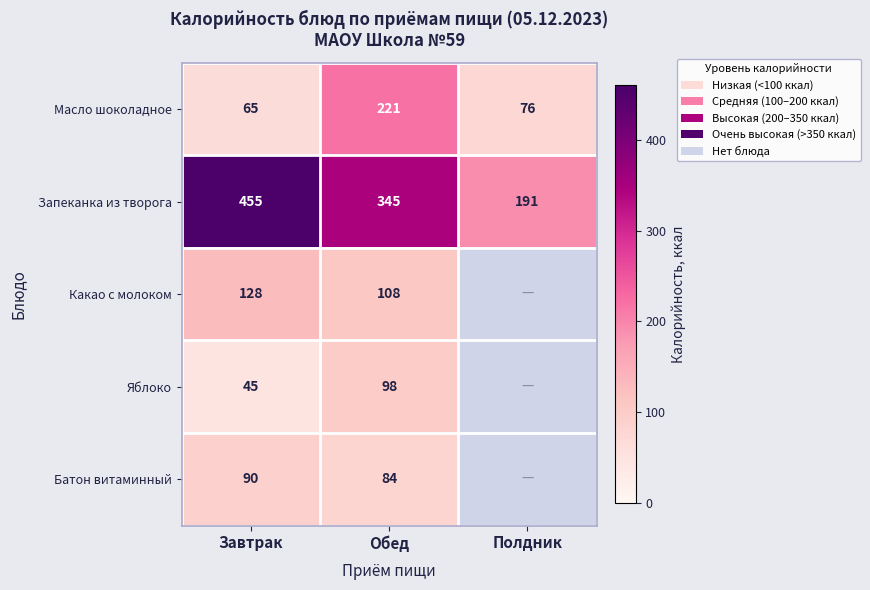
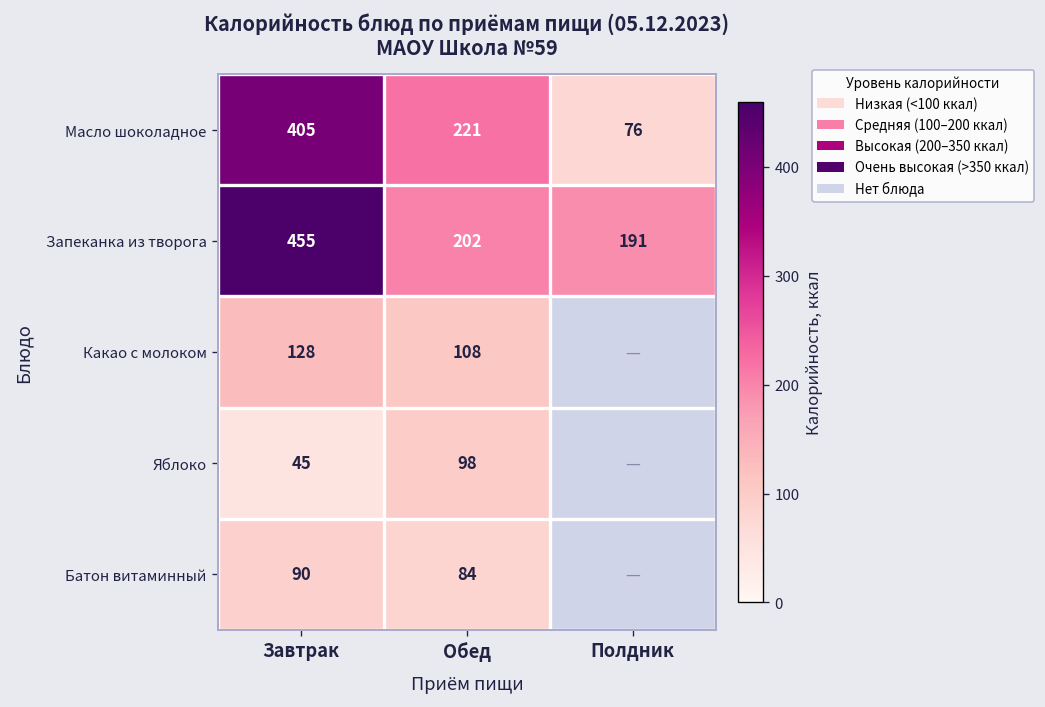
Масло шоколадное, Завтрак: 65 -> 405
Запеканка из творога, Обед: 345 -> 202
